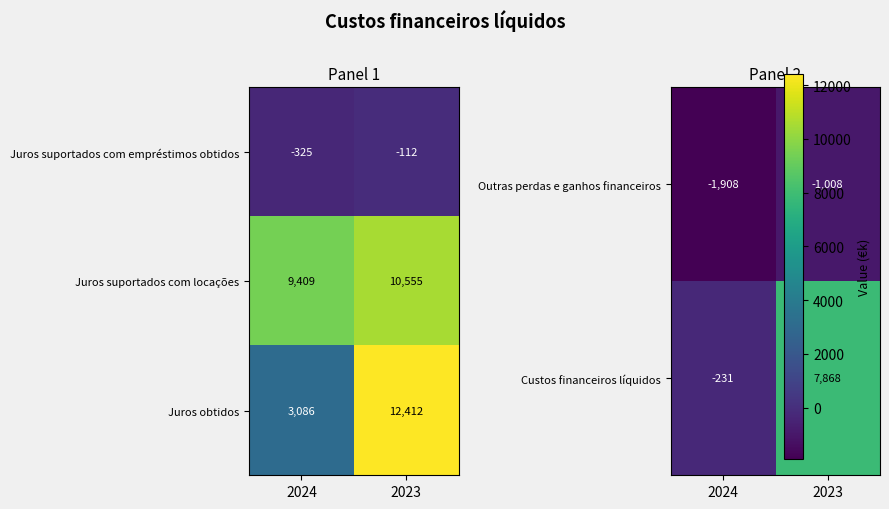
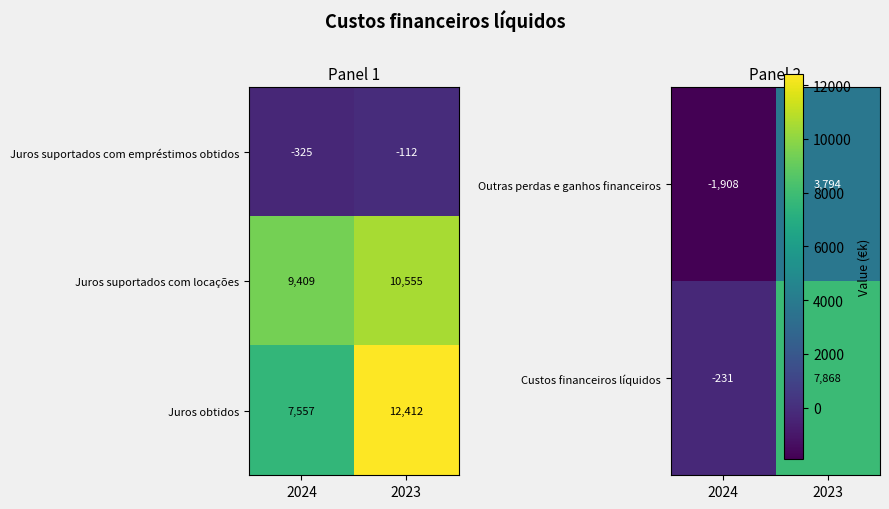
Panel 1, Juros obtidos, 2024: 3,086 -> 7,557
Panel 2, Outras perdas e ganhos financeiros, 2023: -1,008 -> 3,794
